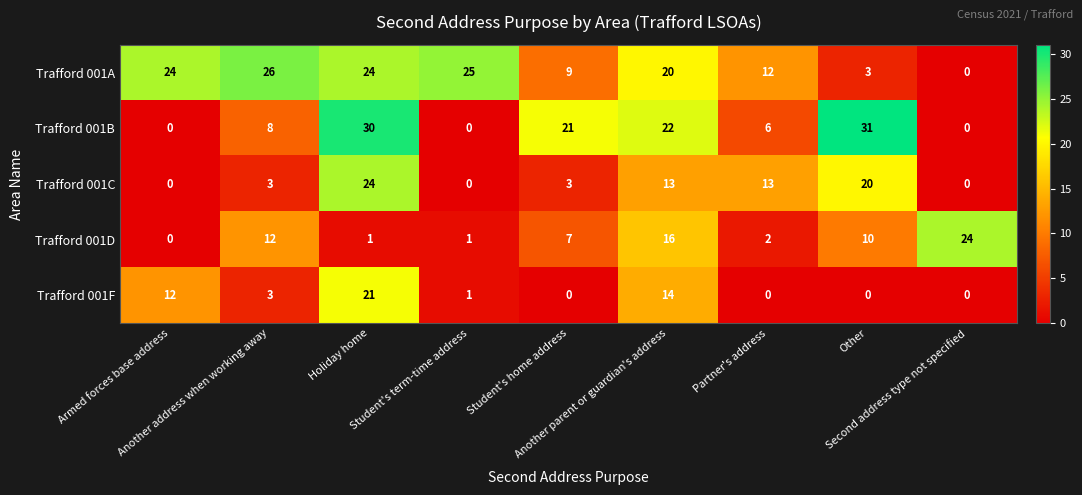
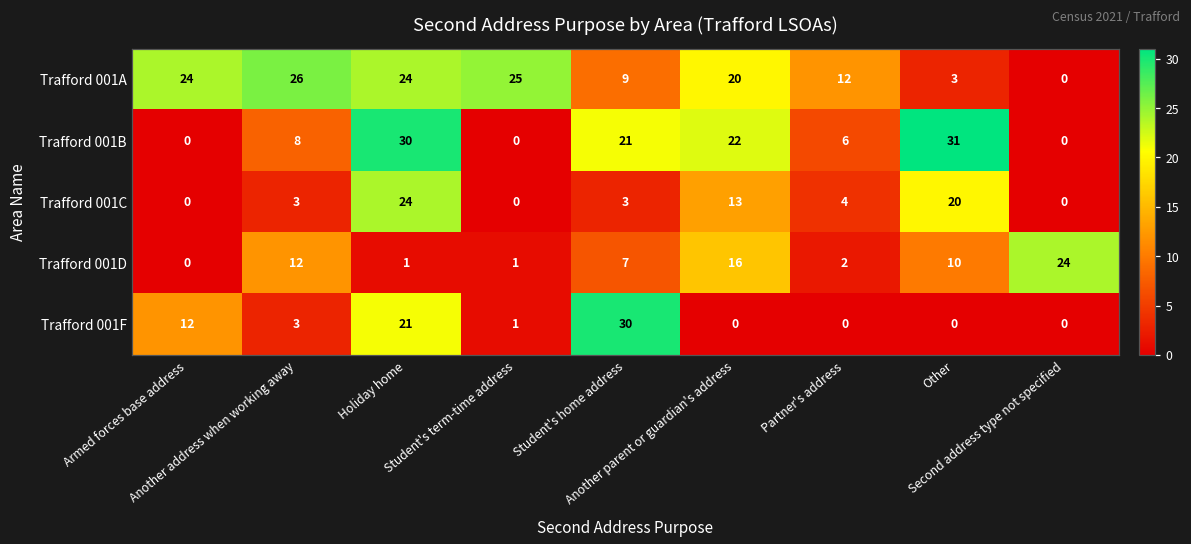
Trafford 001C, Partner's address: 13 -> 4
Trafford 001F, Student's home address: 0 -> 30
Trafford 001F, Another parent or guardian's address: 14 -> 0
